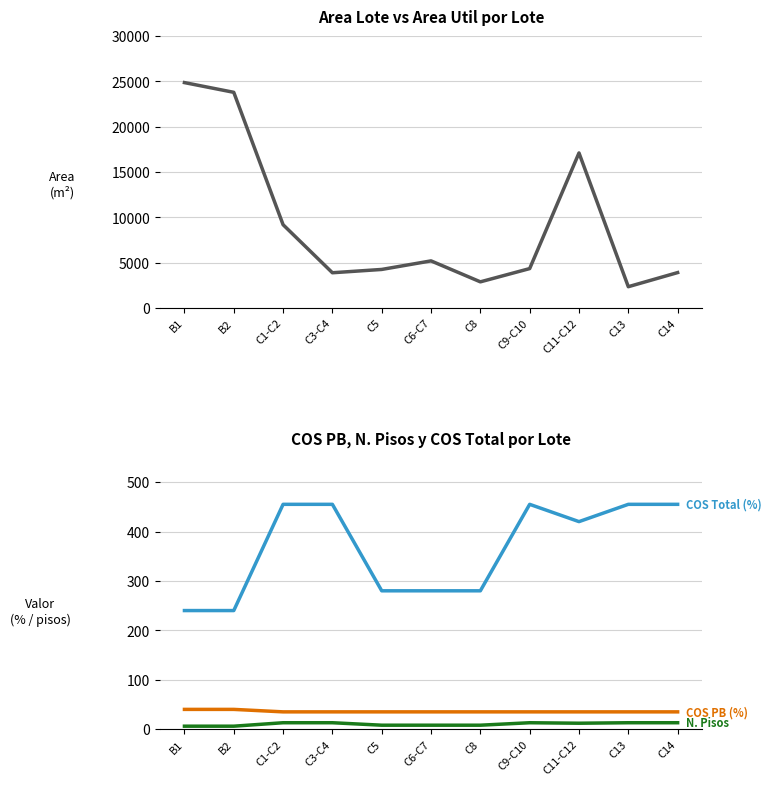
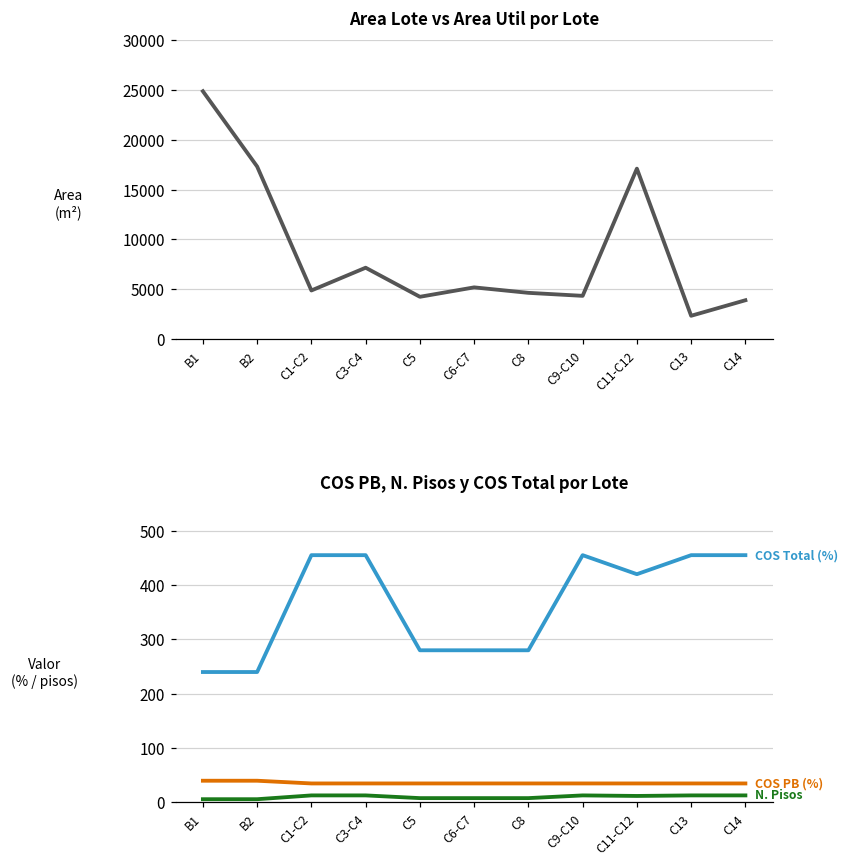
Area Lote vs Area Util por Lote, B2: 24000 -> 17000
Area Lote vs Area Util por Lote, C1-C2: 9000 -> 5000
Area Lote vs Area Util por Lote, C3-C4: 4000 -> 7000
Area Lote vs Area Util por Lote, C8: 3000 -> 5000
